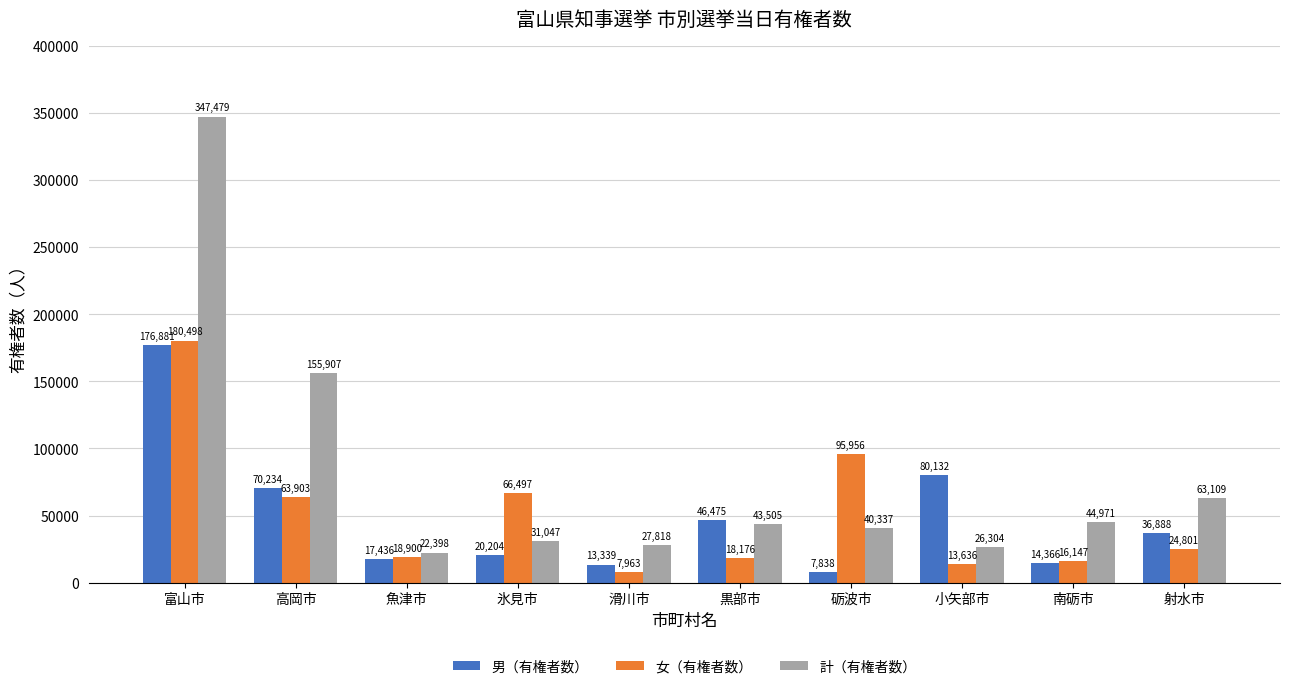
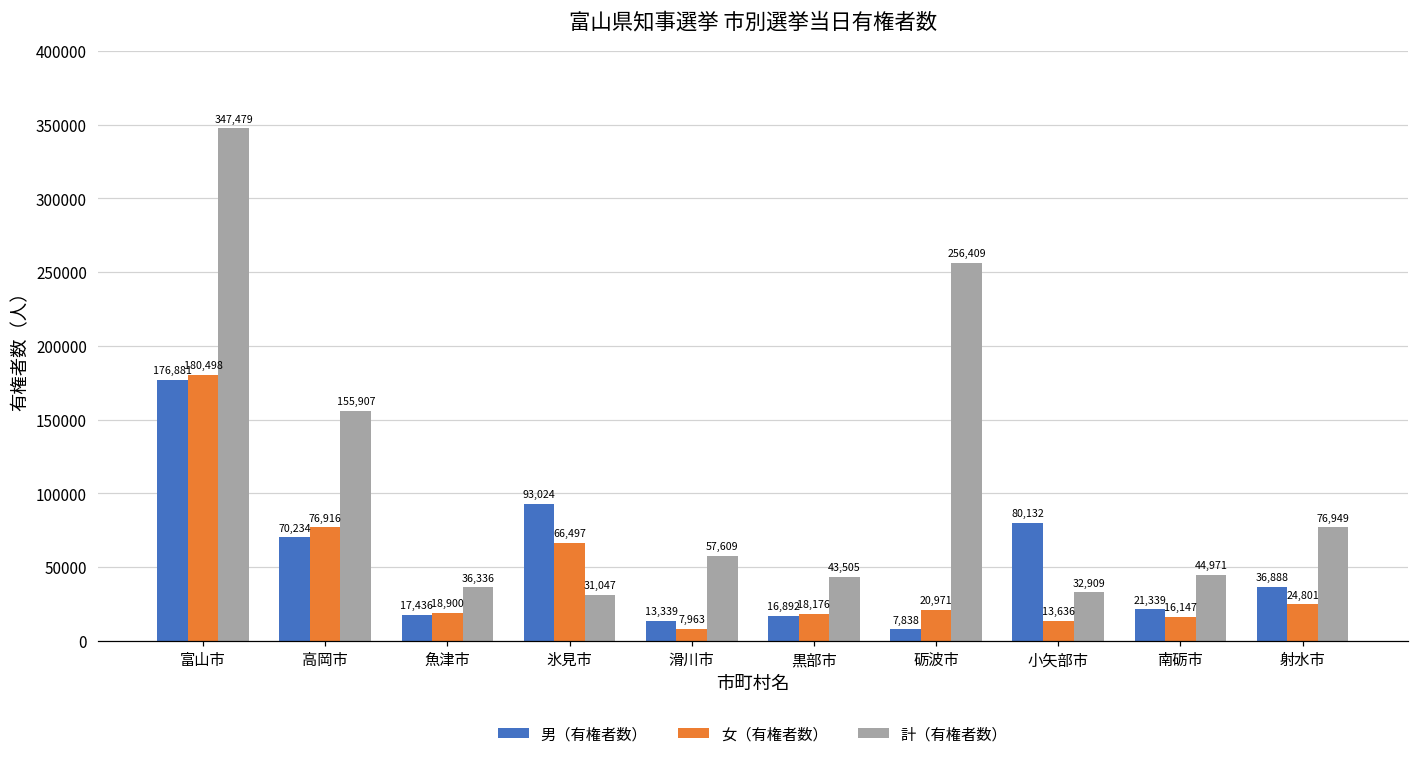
女（有権者数）, 高岡市: 63,903 -> 76,916
計（有権者数）, 魚津市: 22,398 -> 36,336
男（有権者数）, 氷見市: 20,204 -> 93,024
計（有権者数）, 滑川市: 27,818 -> 57,609
男（有権者数）, 黒部市: 46,475 -> 16,892
女（有権者数）, 砺波市: 95,956 -> 20,971
計（有権者数）, 砺波市: 40,337 -> 256,409
計（有権者数）, 小矢部市: 26,304 -> 32,909
男（有権者数）, 南砺市: 14,366 -> 21,339
計（有権者数）, 射水市: 63,109 -> 76,949
